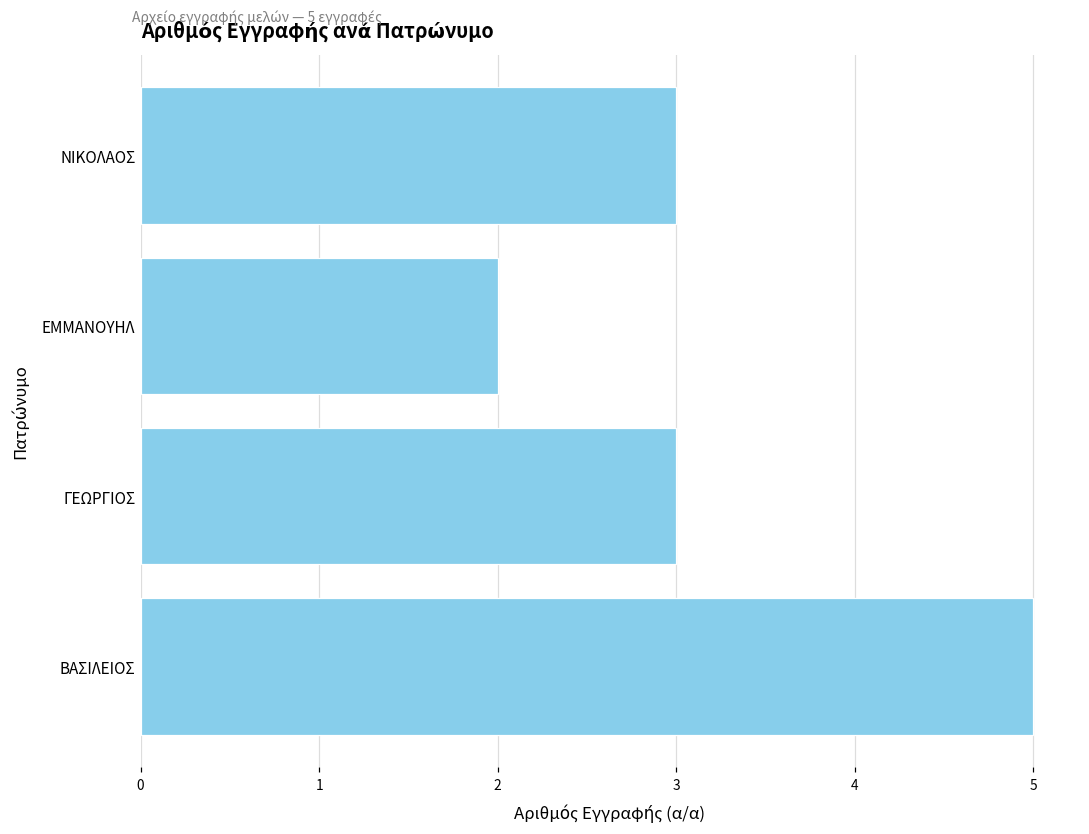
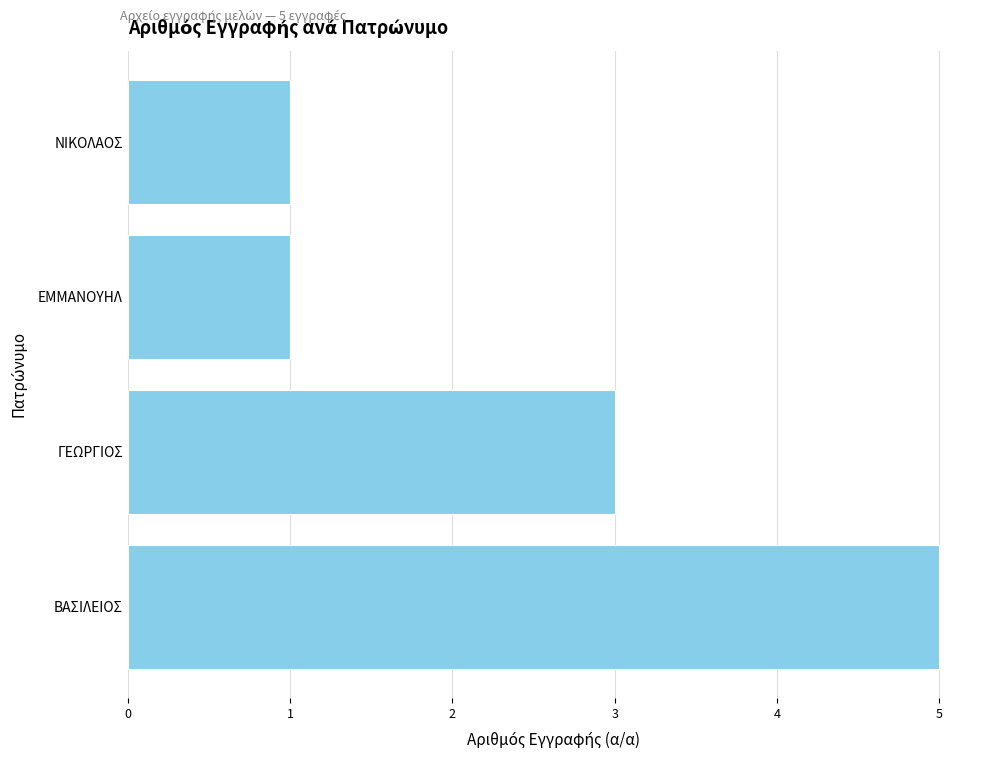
ΝΙΚΟΛΑΟΣ: 3 -> 1
ΕΜΜΑΝΟΥΗΛ: 2 -> 1
